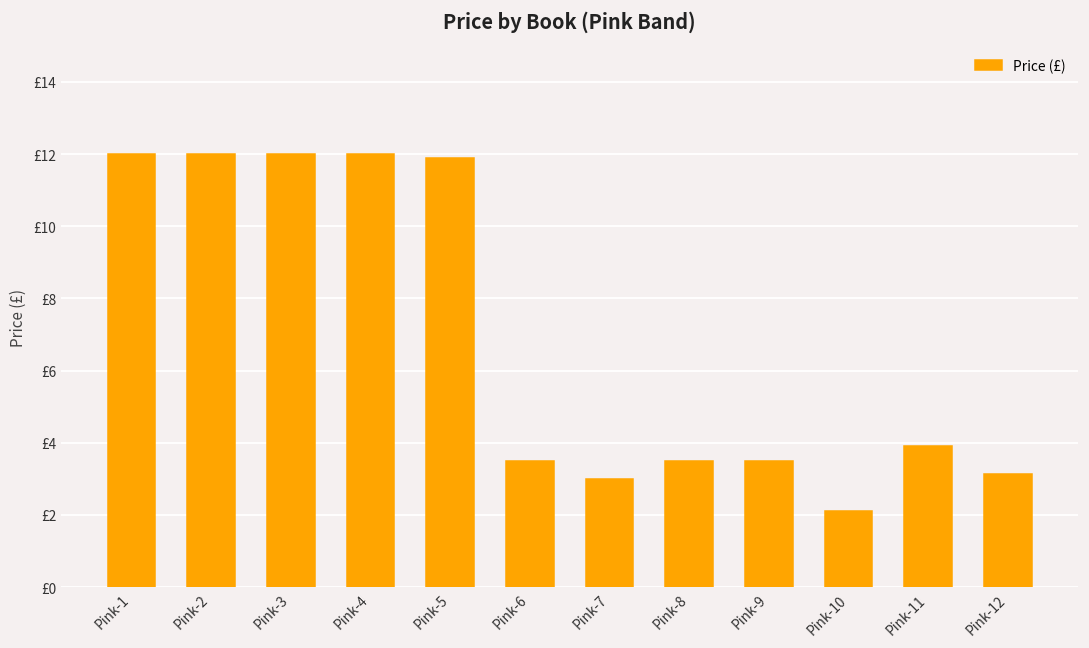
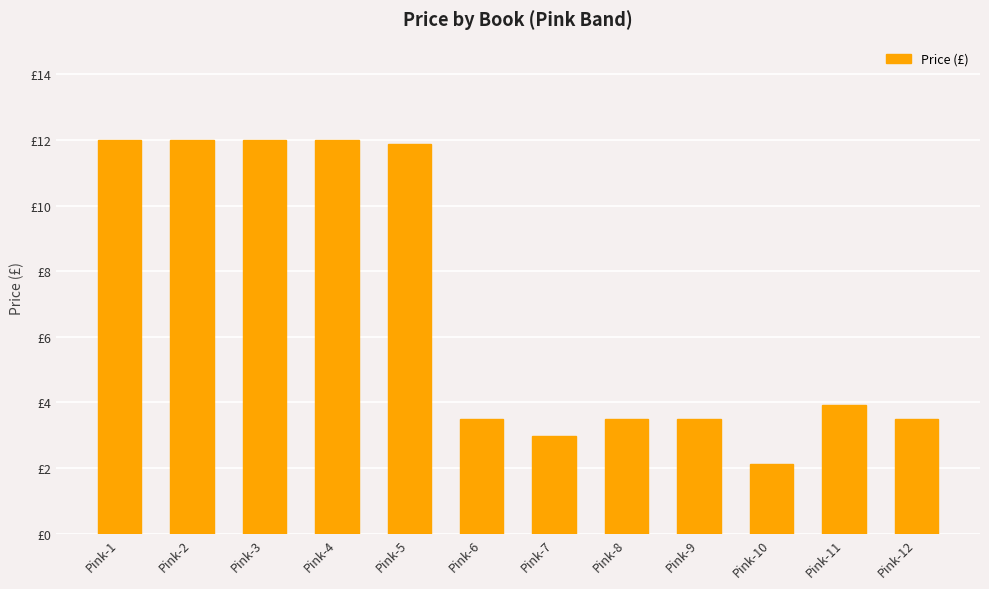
Pink-12: £3.1 -> £3.5
